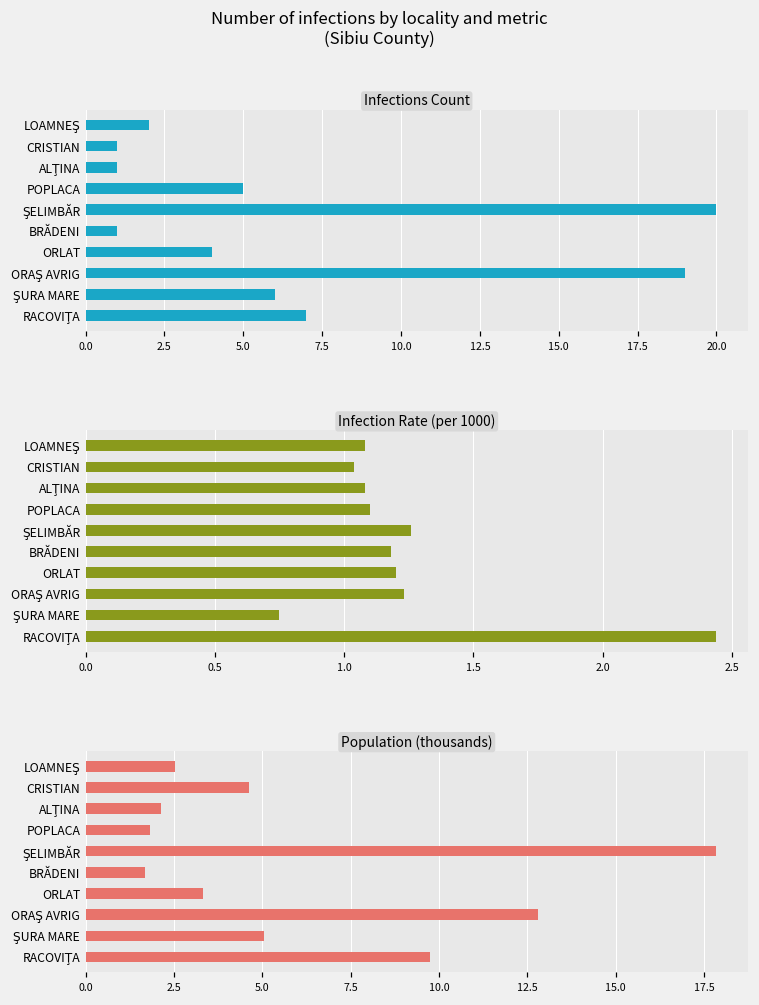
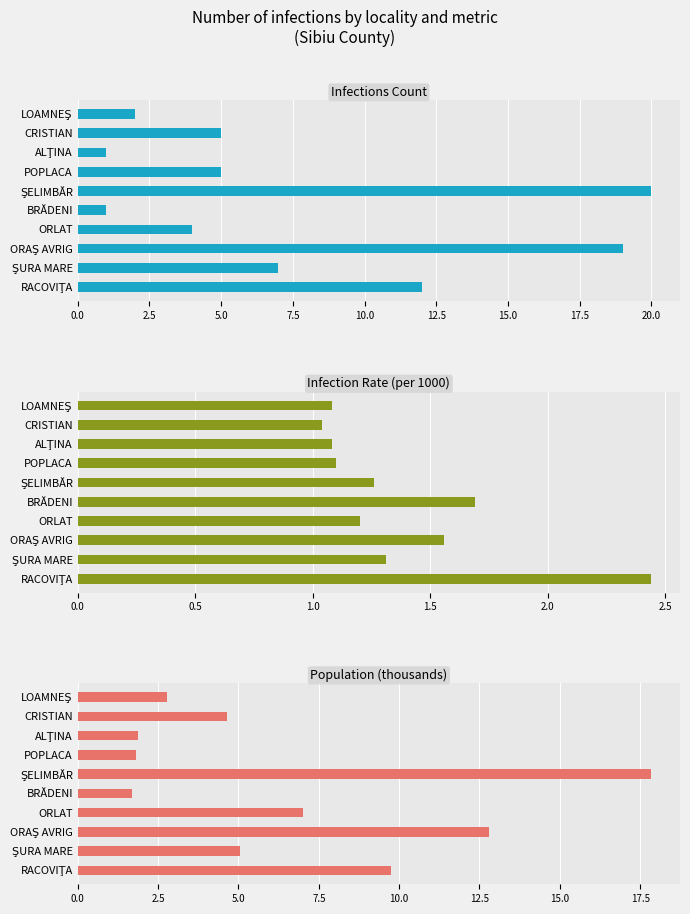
Infections Count, CRISTIAN: 1 -> 5
Infections Count, ŞURA MARE: 6 -> 7
Infections Count, RACOVIŢA: 7 -> 12
Infection Rate (per 1000), BRĂDENI: 1.18 -> 1.69
Infection Rate (per 1000), ORAŞ AVRIG: 1.23 -> 1.56
Infection Rate (per 1000), ŞURA MARE: 0.75 -> 1.31
Population (thousands), LOAMNEŞ: 2.5 -> 2.8
Population (thousands), ALŢINA: 2.1 -> 1.9
Population (thousands), ORLAT: 3.3 -> 7.0
